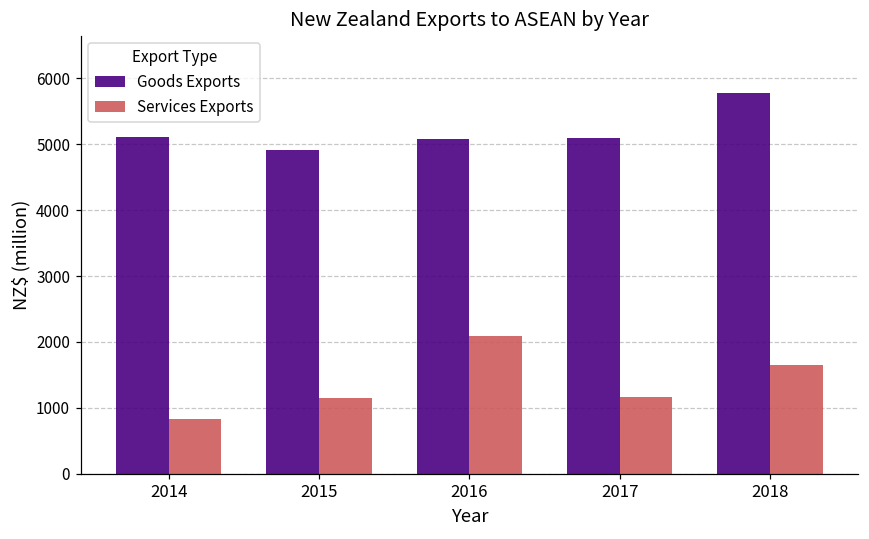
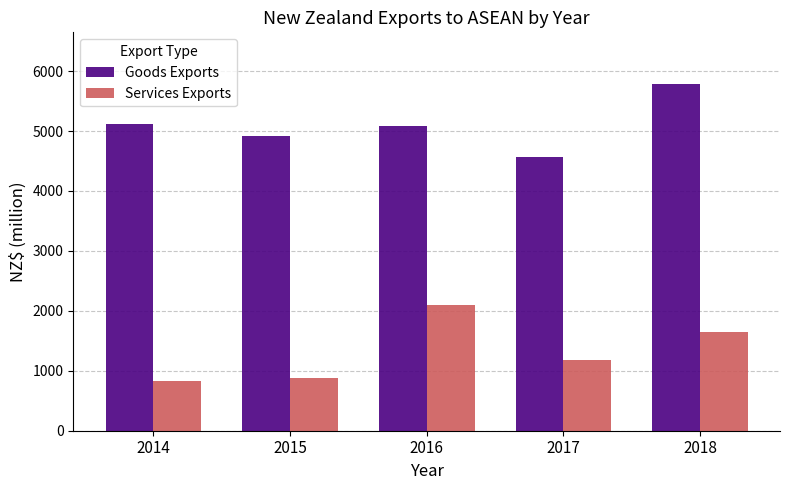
Services Exports, 2015: 1200 -> 900
Goods Exports, 2017: 5100 -> 4600
